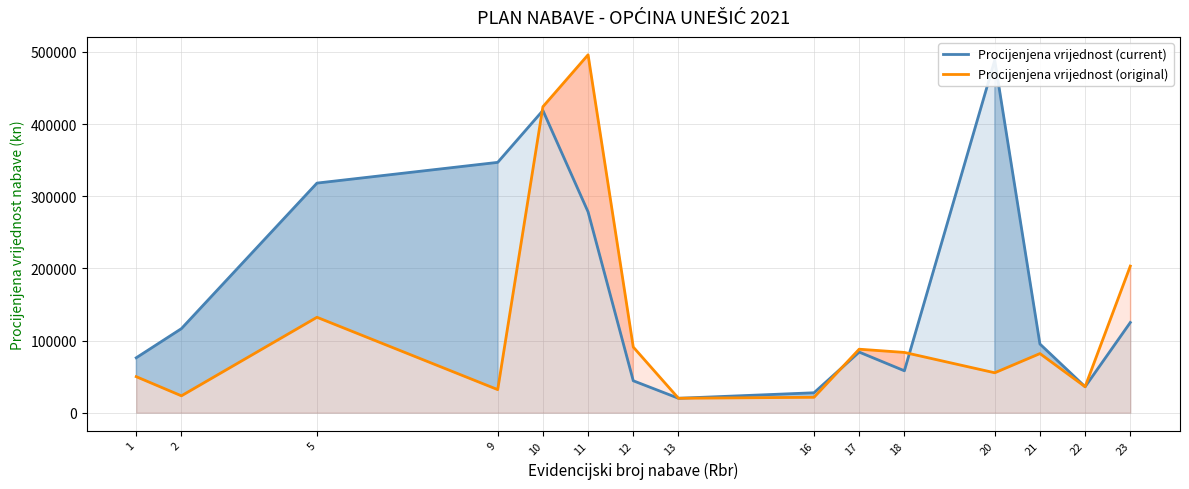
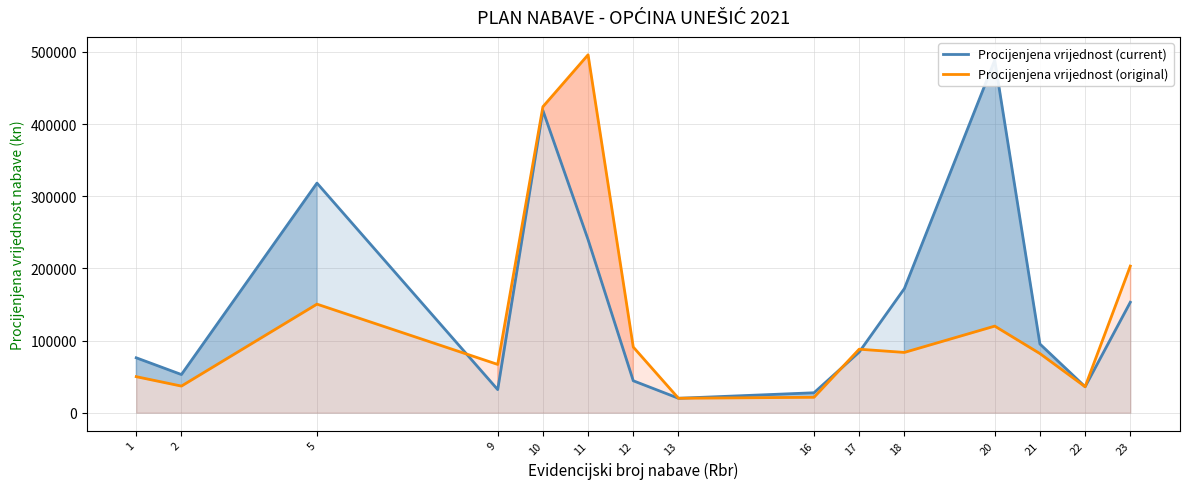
Procijenjena vrijednost (current), 2: 120000 -> 50000
Procijenjena vrijednost (original), 2: 20000 -> 40000
Procijenjena vrijednost (original), 5: 130000 -> 150000
Procijenjena vrijednost (current), 9: 350000 -> 30000
Procijenjena vrijednost (original), 9: 30000 -> 70000
Procijenjena vrijednost (current), 11: 280000 -> 240000
Procijenjena vrijednost (current), 18: 60000 -> 170000
Procijenjena vrijednost (original), 20: 60000 -> 120000
Procijenjena vrijednost (current), 23: 130000 -> 150000
